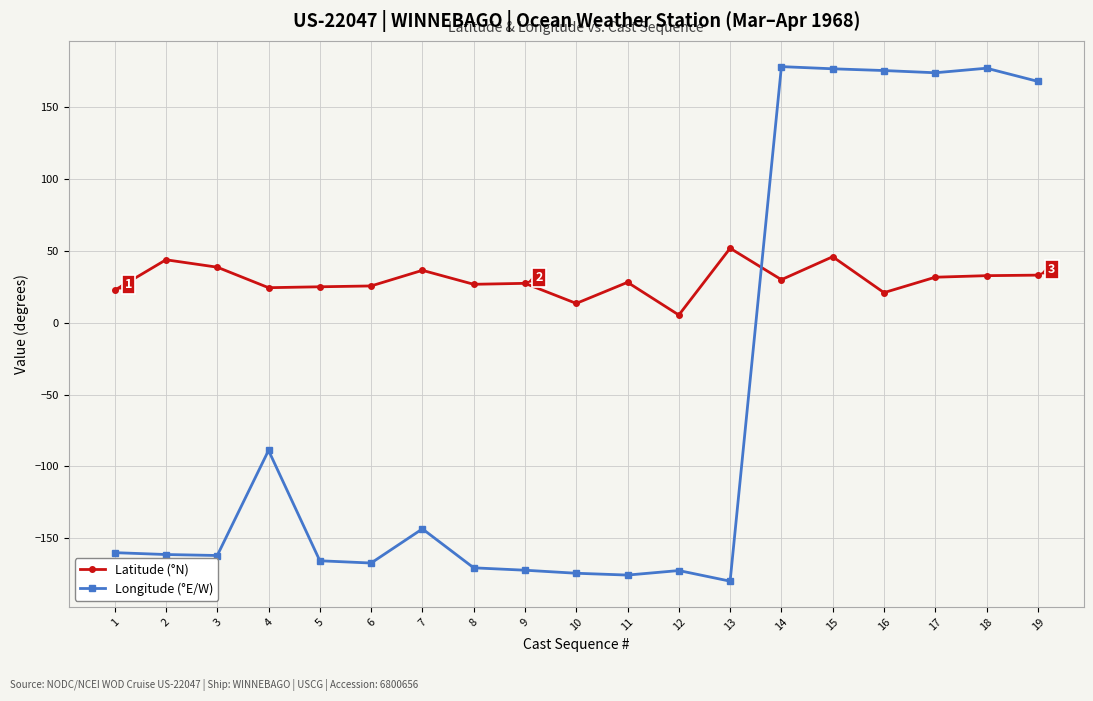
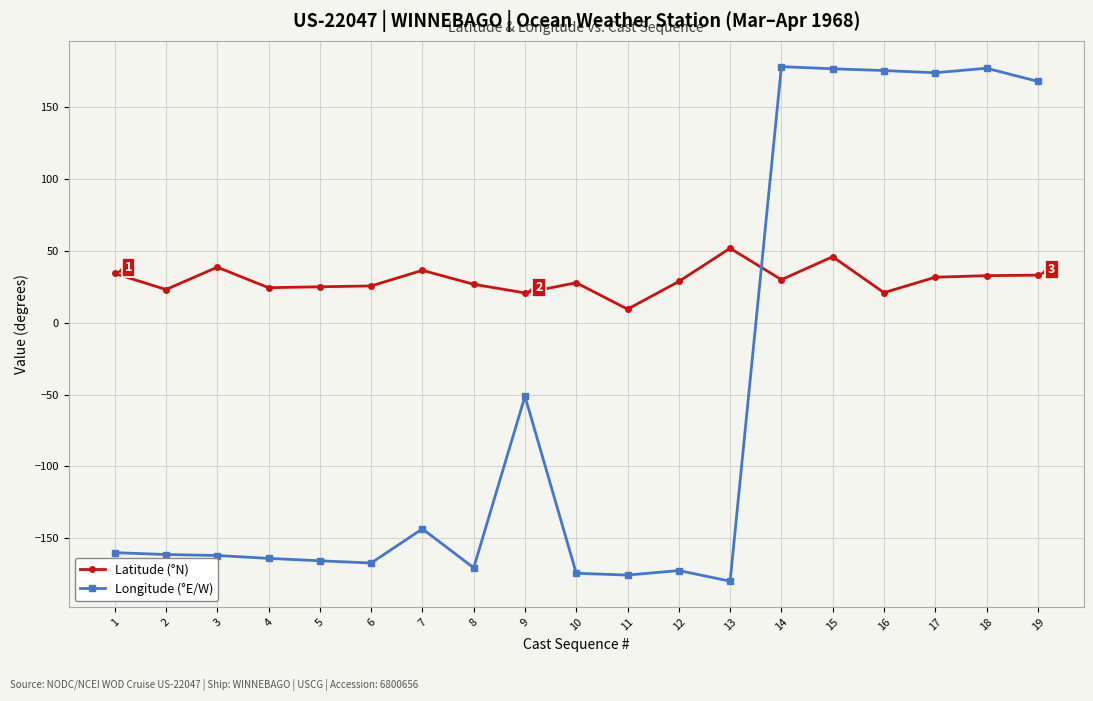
Latitude (°N), 1: 23 -> 34
Latitude (°N), 2: 44 -> 23
Longitude (°E/W), 4: -89 -> -164
Latitude (°N), 9: 27 -> 21
Longitude (°E/W), 9: -172 -> -51
Latitude (°N), 10: 14 -> 28
Latitude (°N), 11: 28 -> 10
Latitude (°N), 12: 5 -> 29
